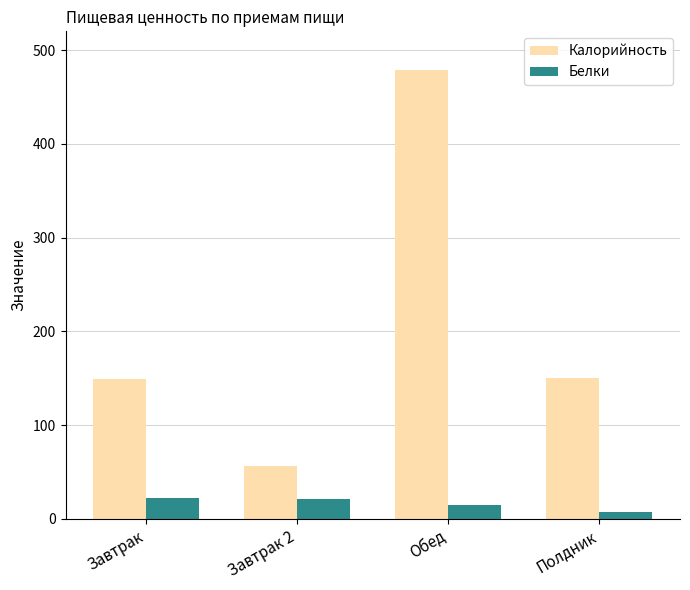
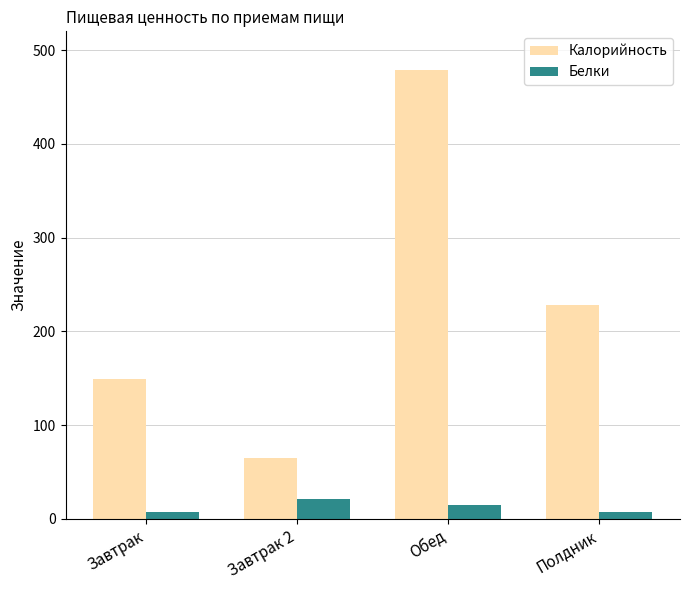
Белки, Завтрак: 20 -> 10
Калорийность, Завтрак 2: 60 -> 70
Калорийность, Полдник: 150 -> 230
